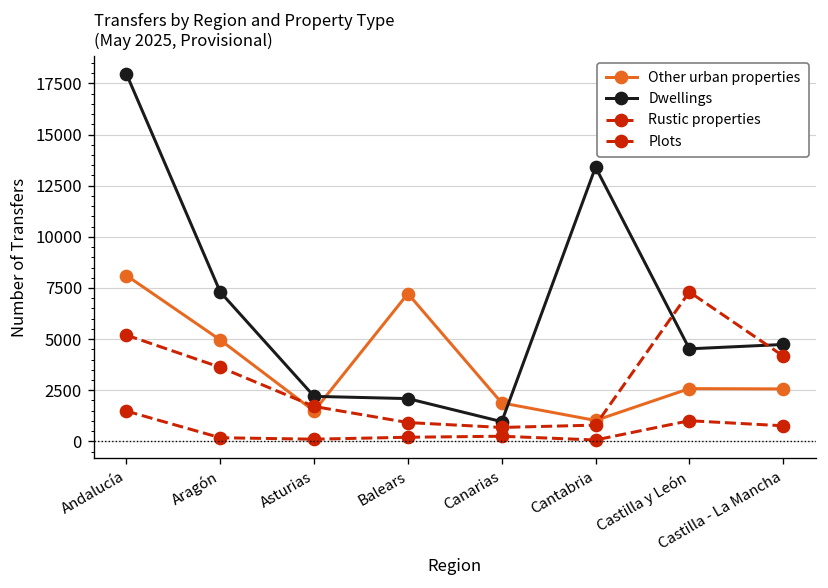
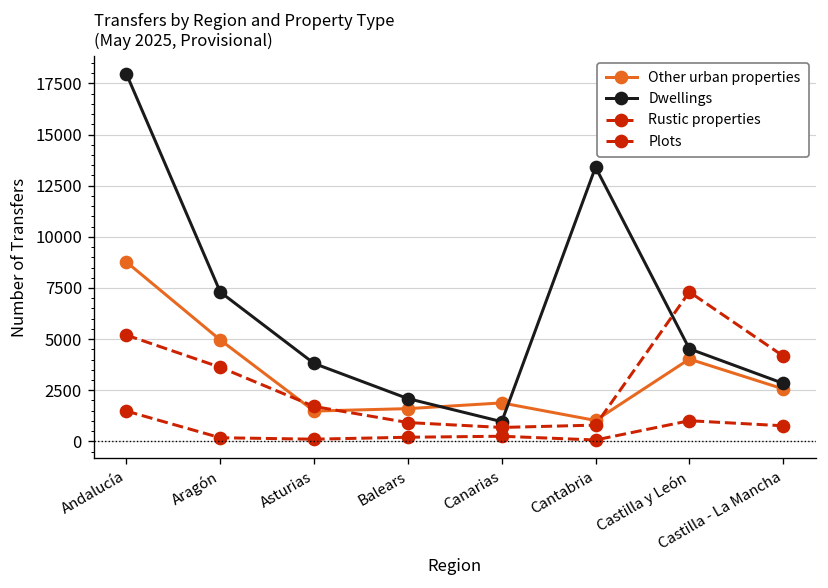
Other urban properties, Andalucía: 8100 -> 8800
Dwellings, Asturias: 2200 -> 3800
Other urban properties, Balears: 7200 -> 1600
Other urban properties, Castilla y León: 2600 -> 4000
Dwellings, Castilla - La Mancha: 4700 -> 2800
